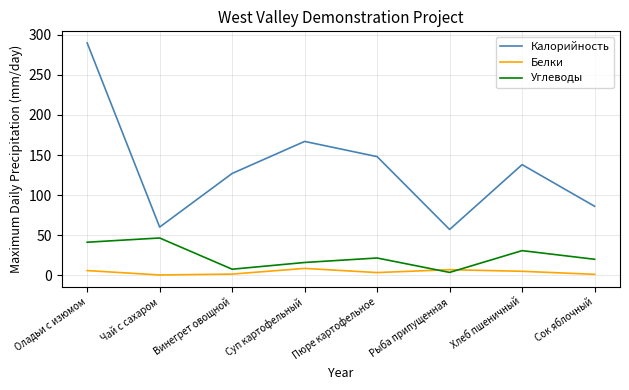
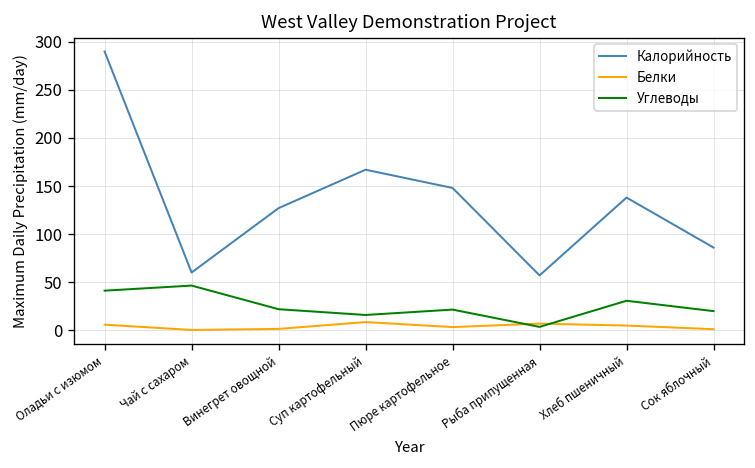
Углеводы, Винегрет овощной: 10 -> 20
